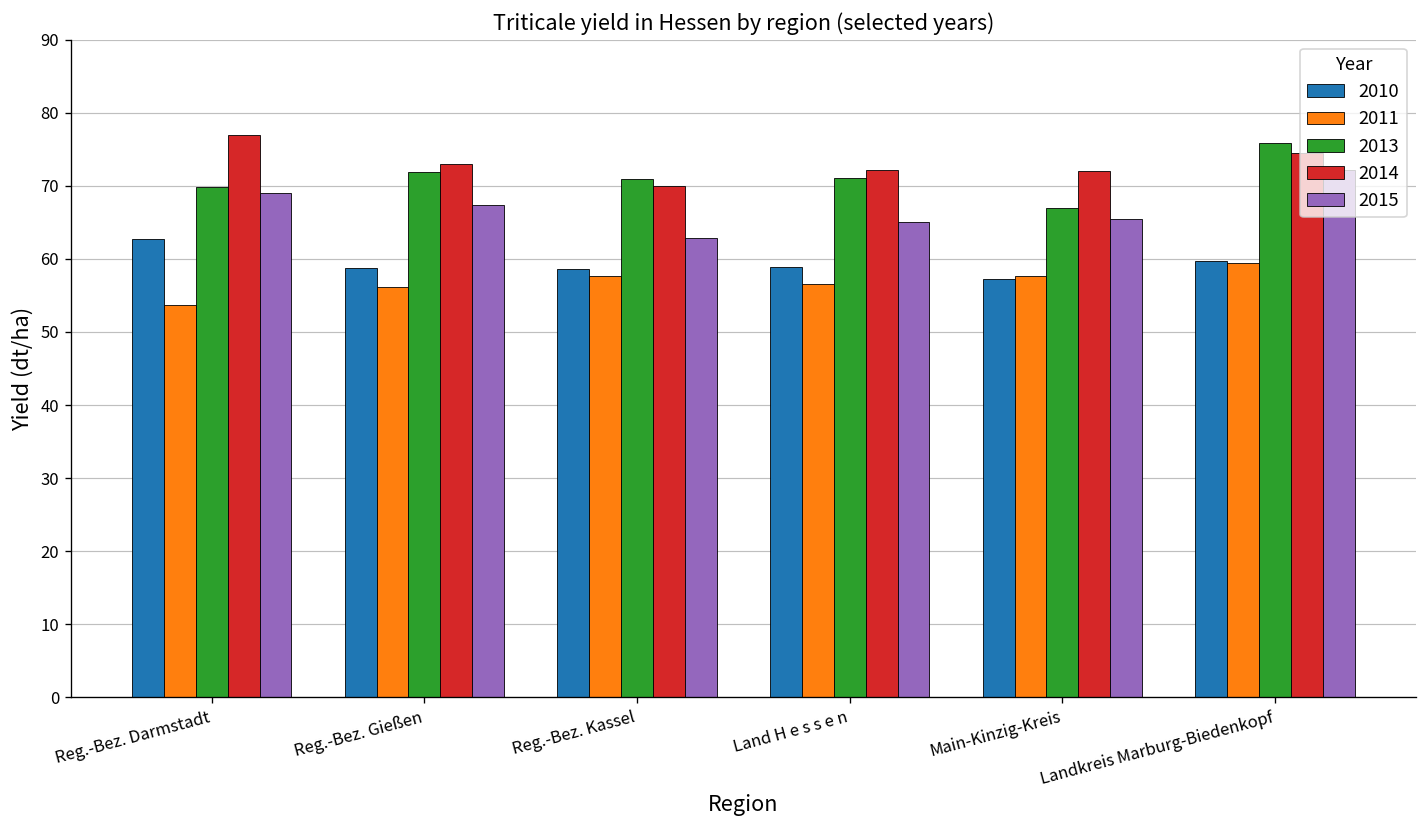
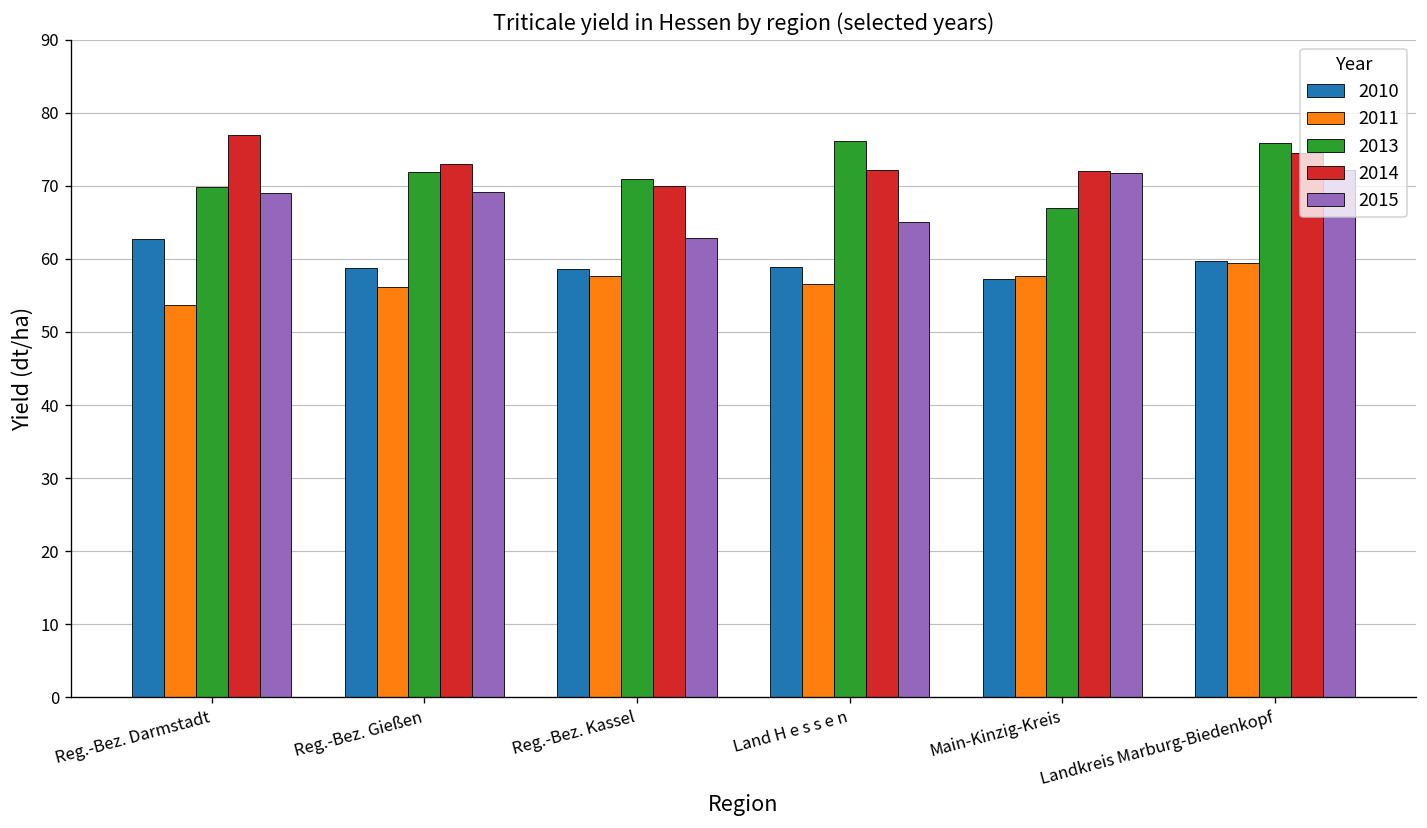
2015, Reg.-Bez. Gießen: 67 -> 69
2013, Land H e s s e n: 71 -> 76
2015, Main-Kinzig-Kreis: 65 -> 72
